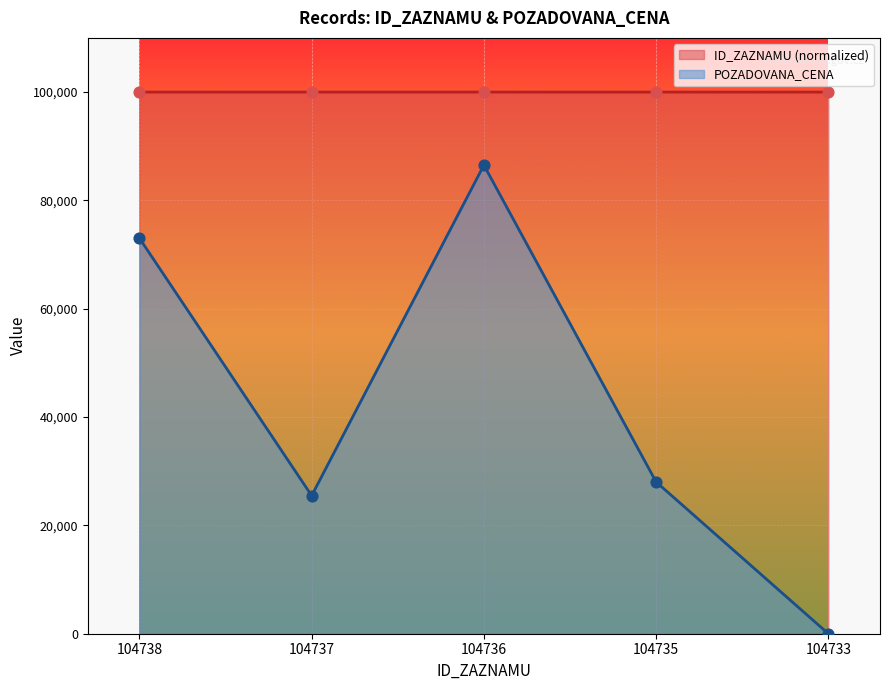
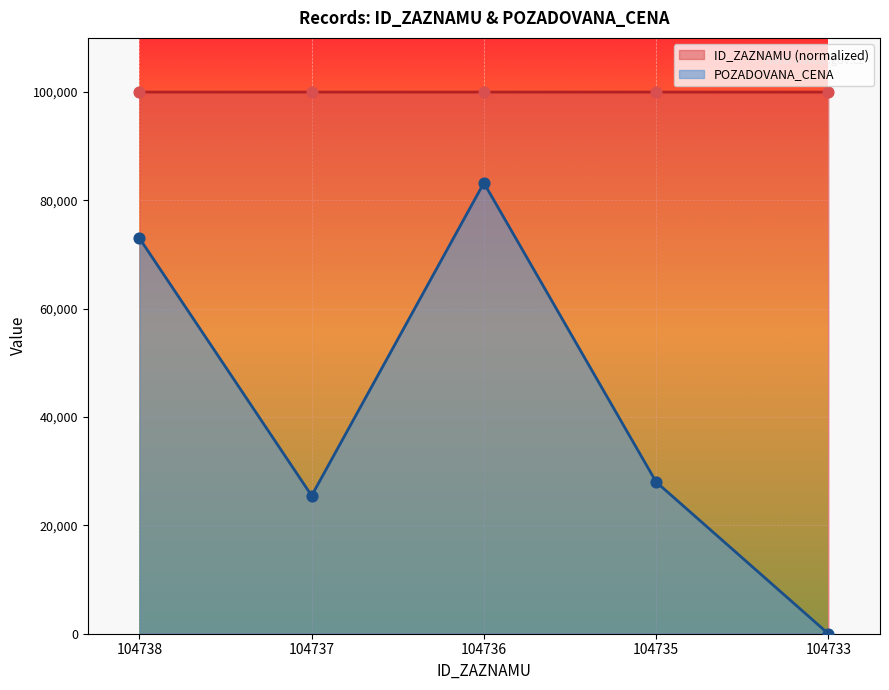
POZADOVANA_CENA, 104736: 87,000 -> 83,000
